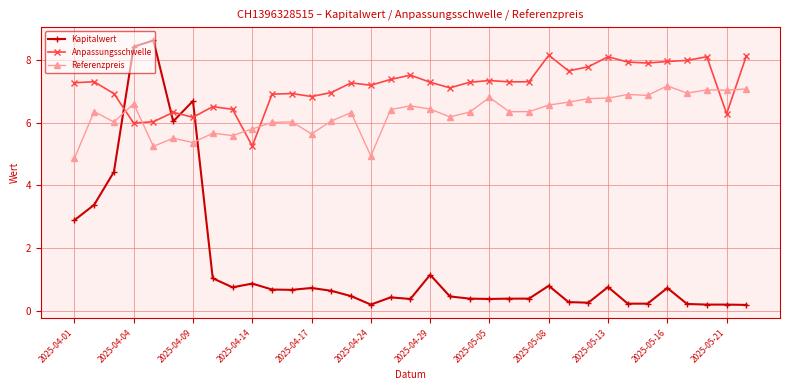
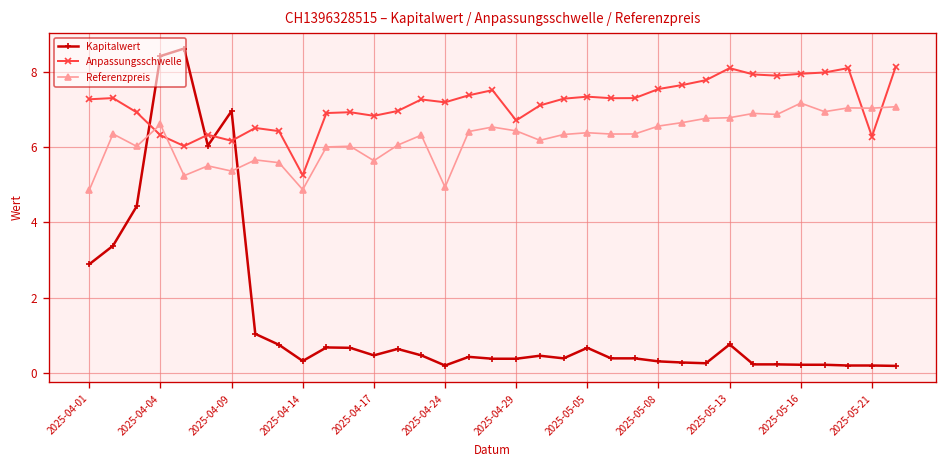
Anpassungsschwelle, 2025-04-04: 6.0 -> 6.3
Kapitalwert, 2025-04-09: 6.7 -> 7.0
Kapitalwert, 2025-04-14: 0.9 -> 0.3
Referenzpreis, 2025-04-14: 5.8 -> 4.9
Kapitalwert, 2025-04-17: 0.7 -> 0.5
Kapitalwert, 2025-04-29: 1.2 -> 0.4
Anpassungsschwelle, 2025-04-29: 7.3 -> 6.7
Kapitalwert, 2025-05-05: 0.4 -> 0.7
Referenzpreis, 2025-05-05: 6.8 -> 6.4
Kapitalwert, 2025-05-08: 0.8 -> 0.3
Anpassungsschwelle, 2025-05-08: 8.1 -> 7.5
Kapitalwert, 2025-05-16: 0.7 -> 0.2
